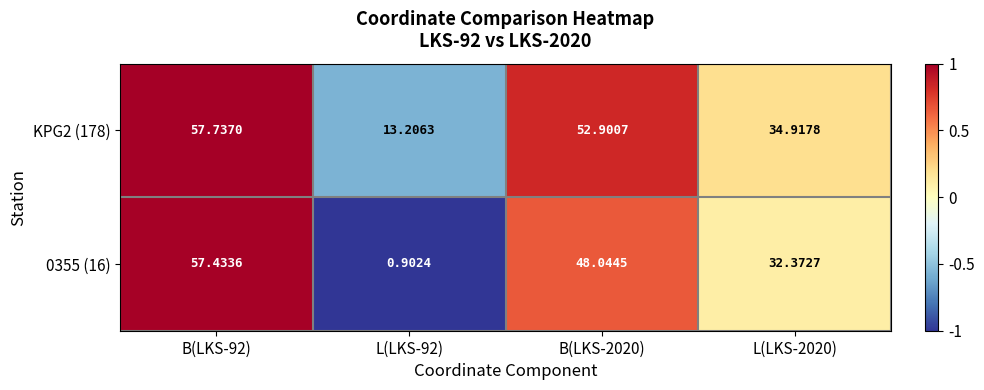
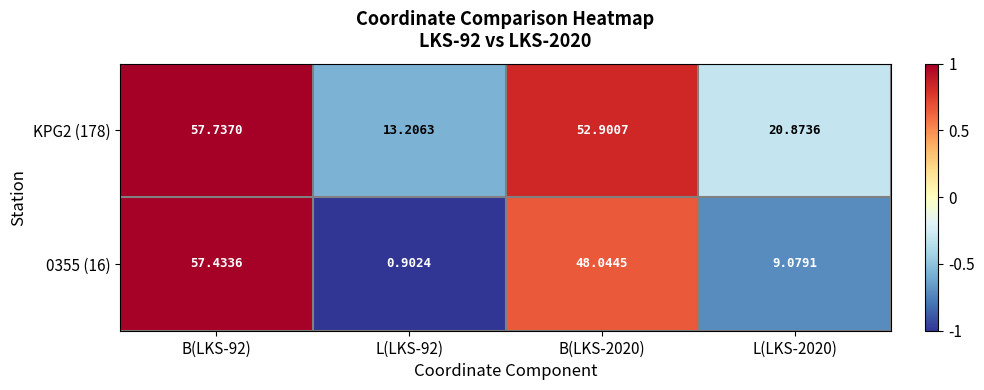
KPG2 (178), L(LKS-2020): 34.9178 -> 20.8736
0355 (16), L(LKS-2020): 32.3727 -> 9.0791
